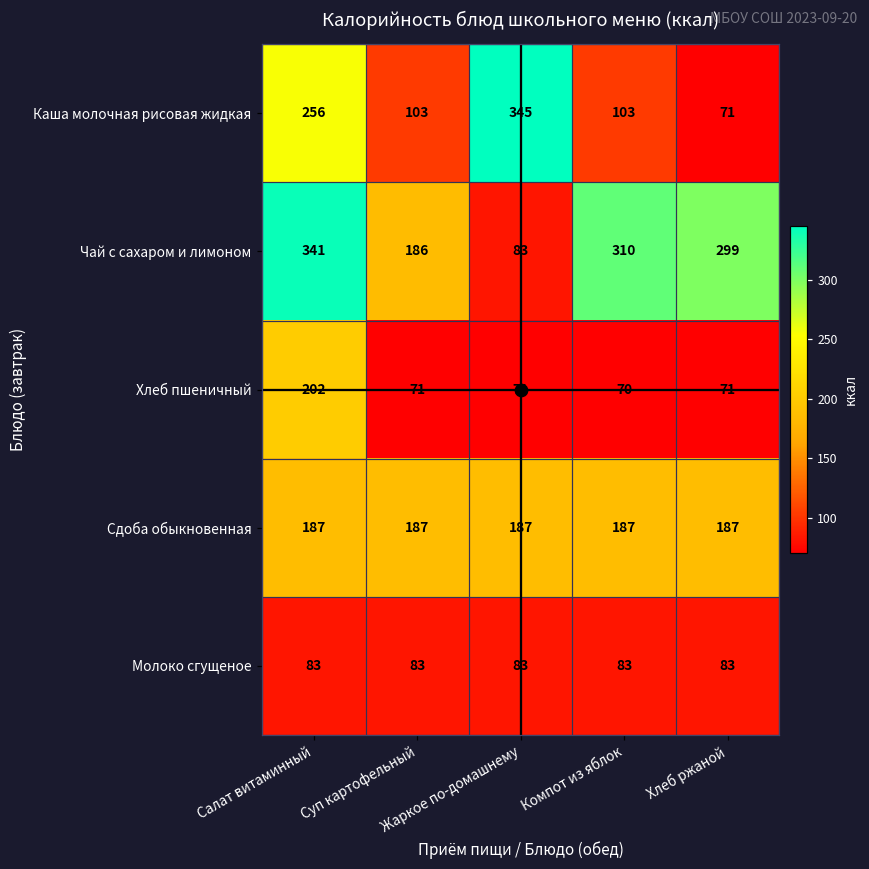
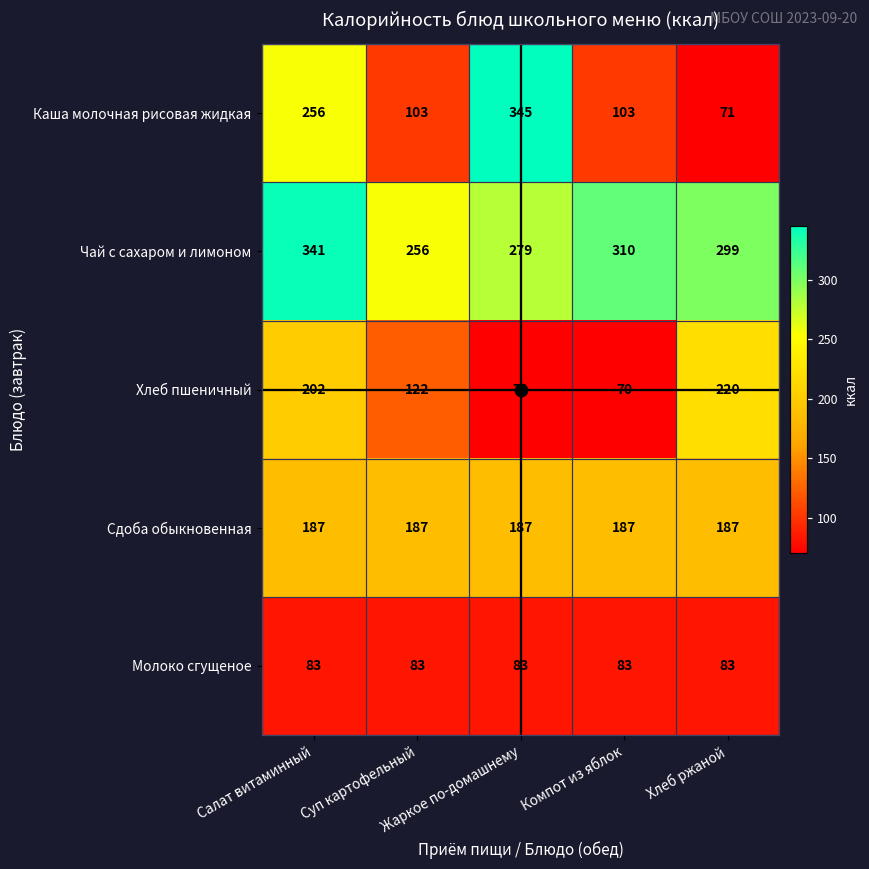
Чай с сахаром и лимоном, Суп картофельный: 186 -> 256
Чай с сахаром и лимоном, Жаркое по-домашнему: 83 -> 279
Хлеб пшеничный, Суп картофельный: 71 -> 122
Хлеб пшеничный, Хлеб ржаной: 71 -> 220
